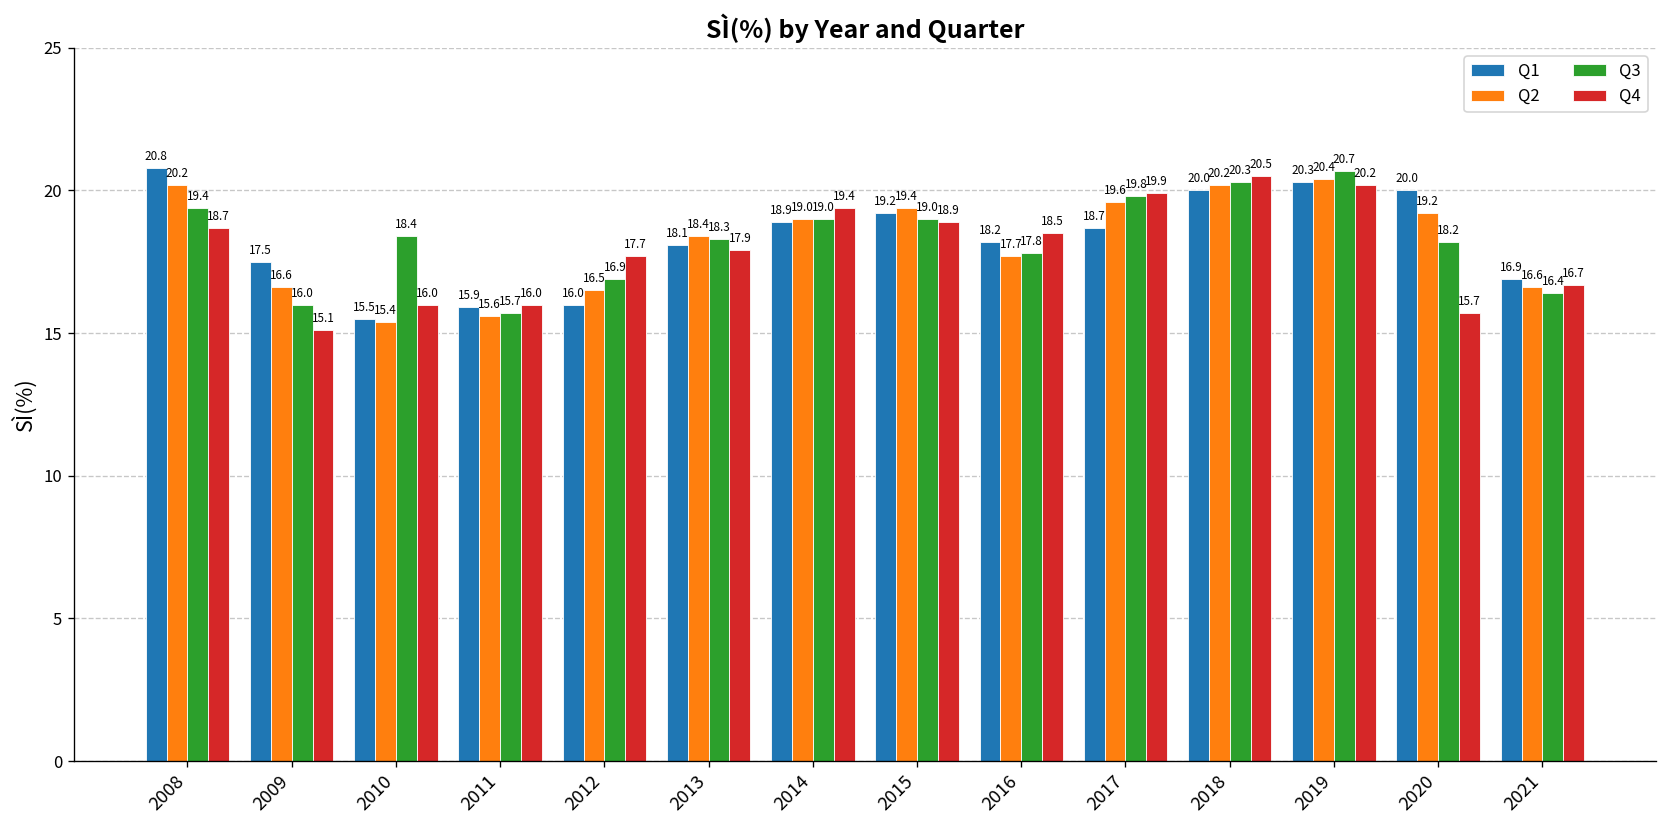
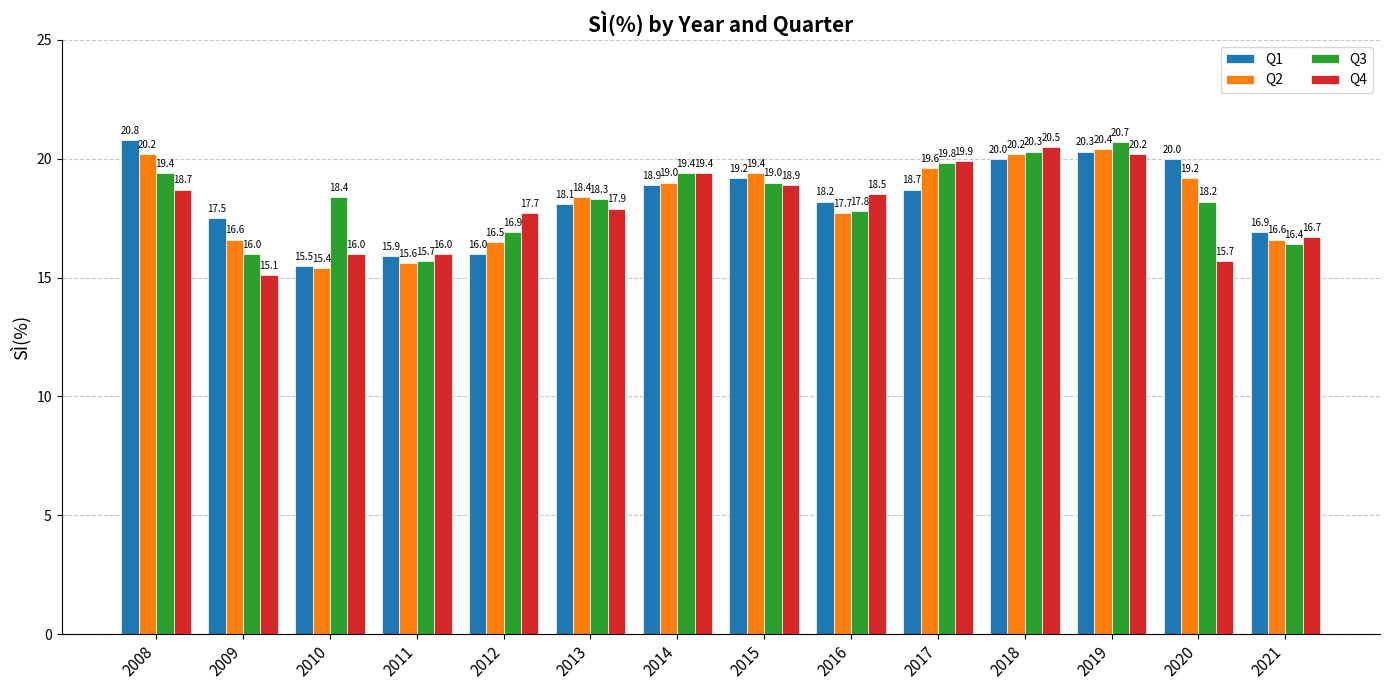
Q3, 2014: 19.0 -> 19.4
